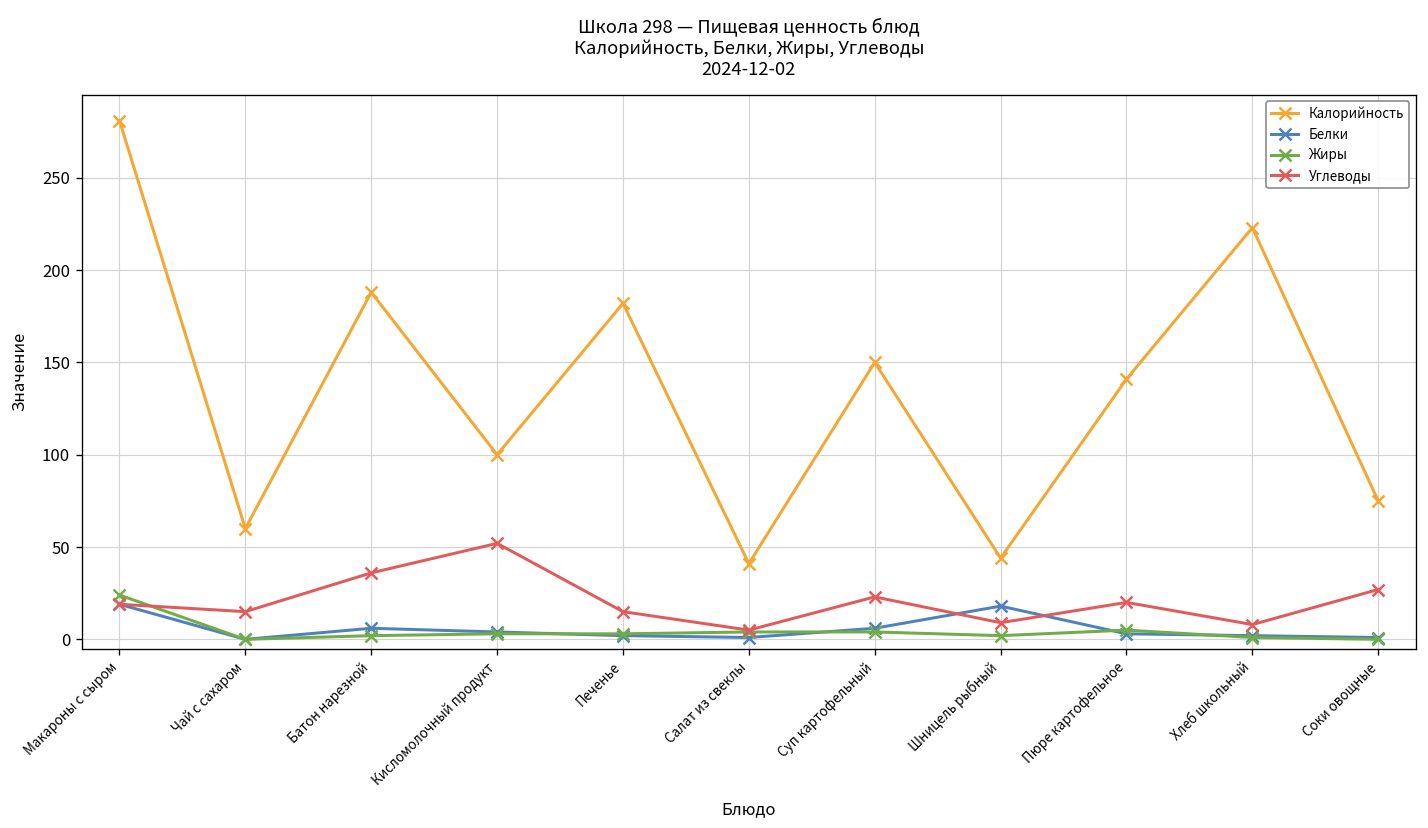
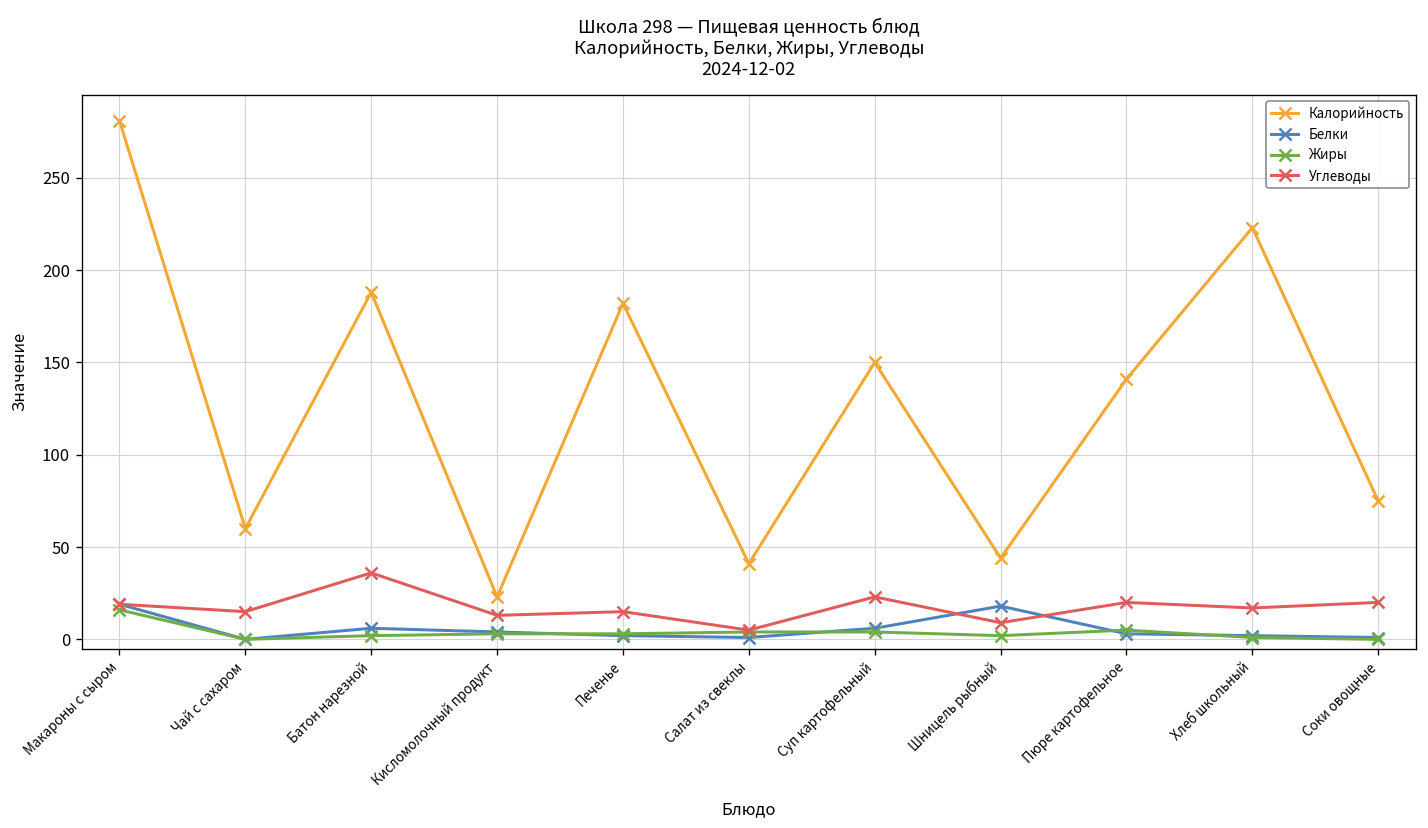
Жиры, Макароны с сыром: 24 -> 16
Калорийность, Кисломолочный продукт: 100 -> 23
Углеводы, Кисломолочный продукт: 52 -> 13
Углеводы, Хлеб школьный: 8 -> 17
Углеводы, Соки овощные: 27 -> 20
